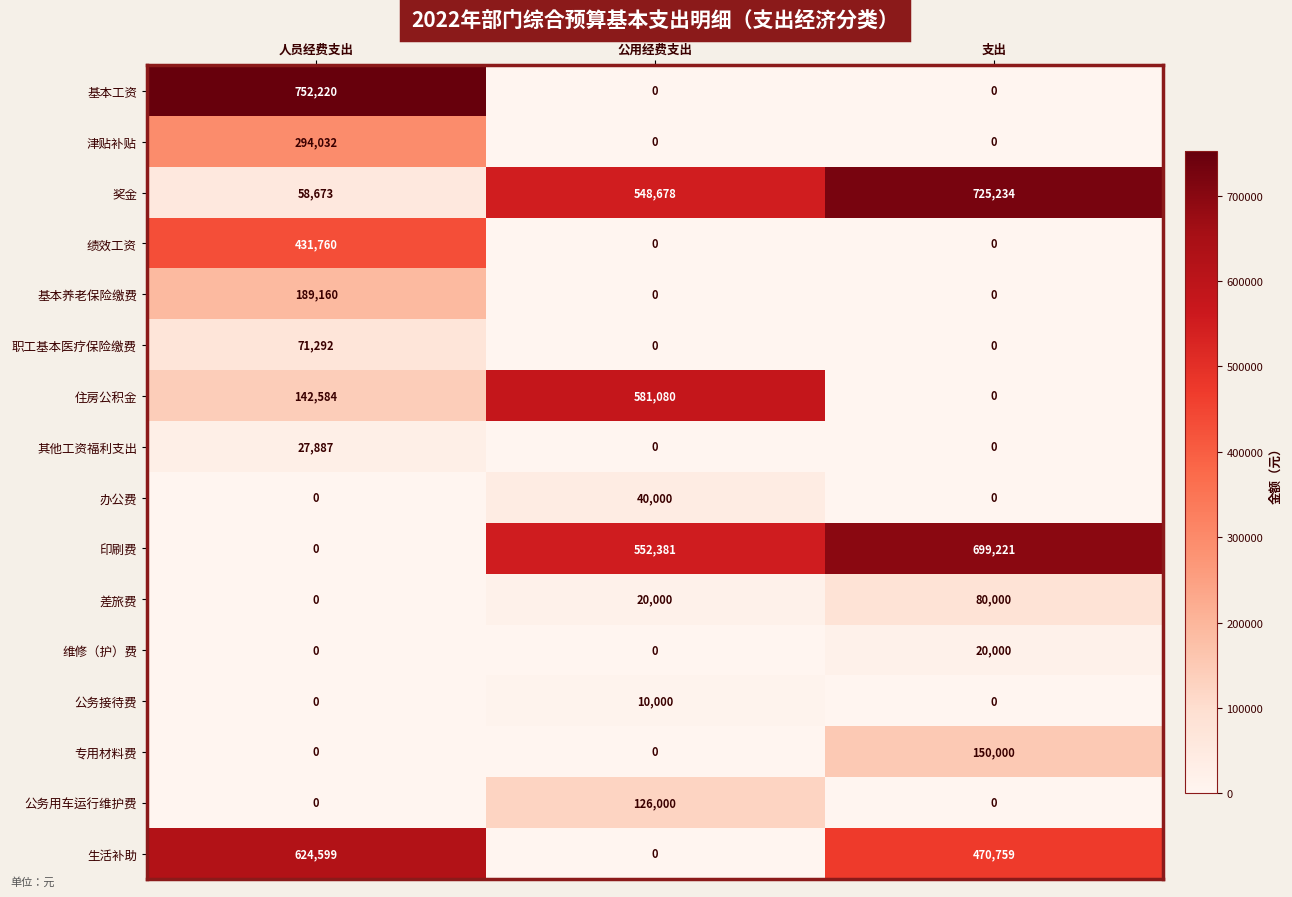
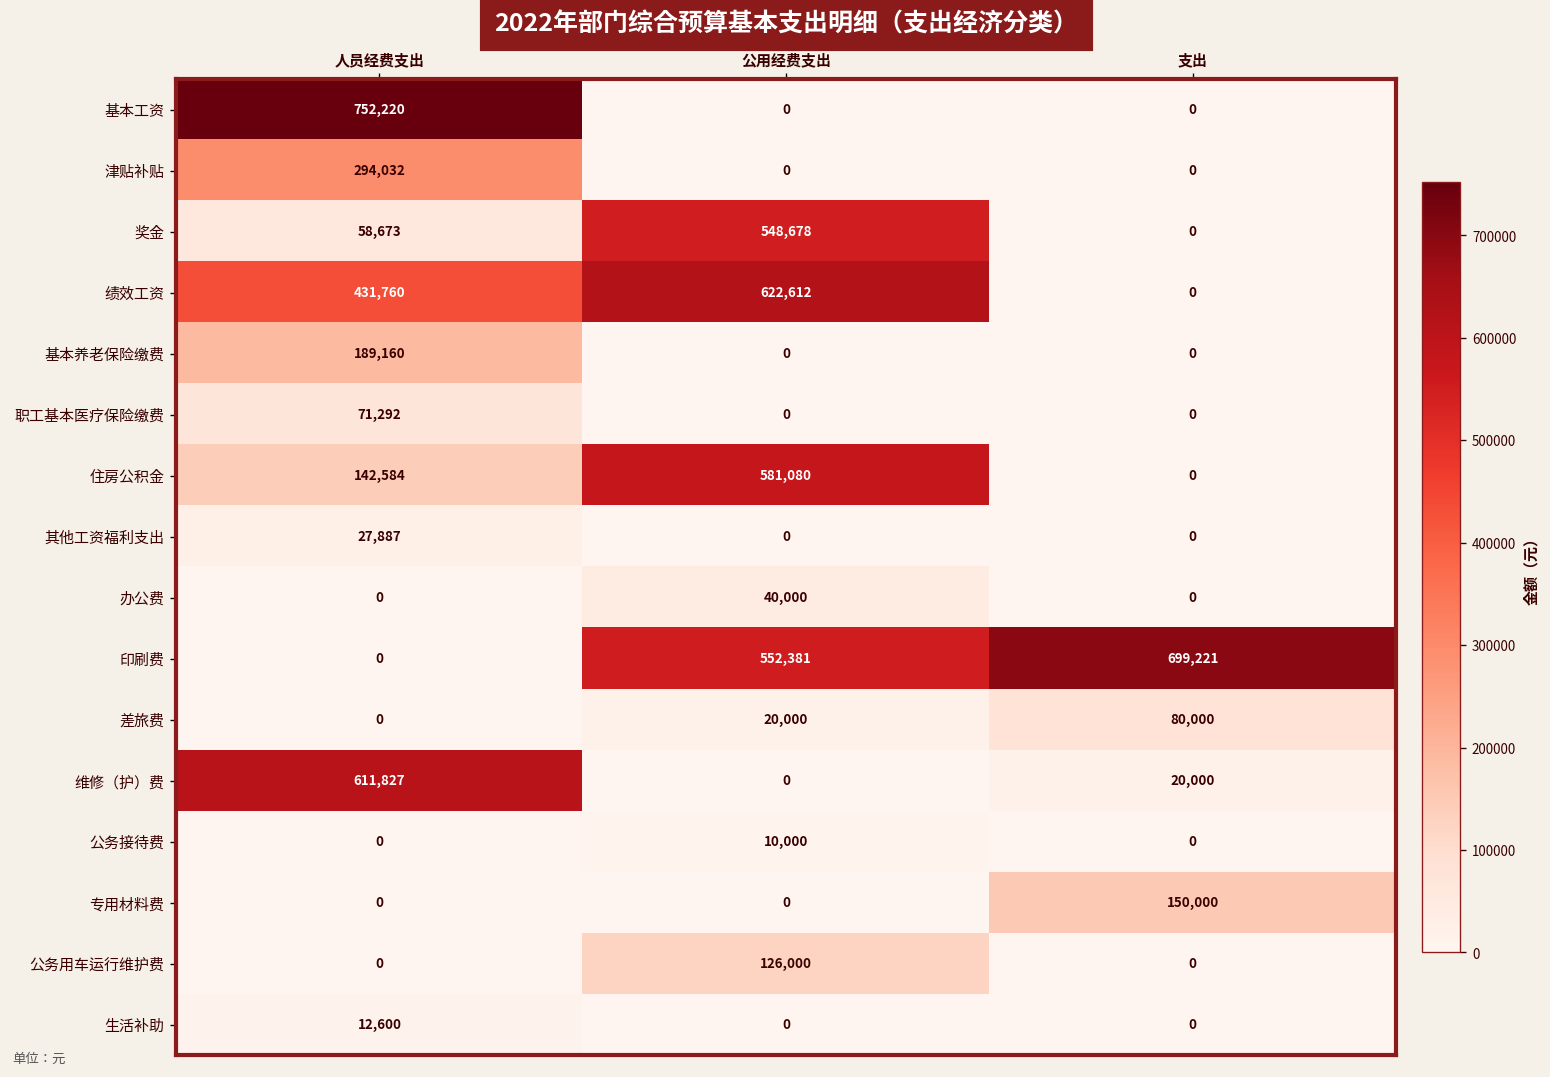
奖金, 支出: 725,234 -> 0
绩效工资, 公用经费支出: 0 -> 622,612
维修（护）费, 人员经费支出: 0 -> 611,827
生活补助, 人员经费支出: 624,599 -> 12,600
生活补助, 支出: 470,759 -> 0
